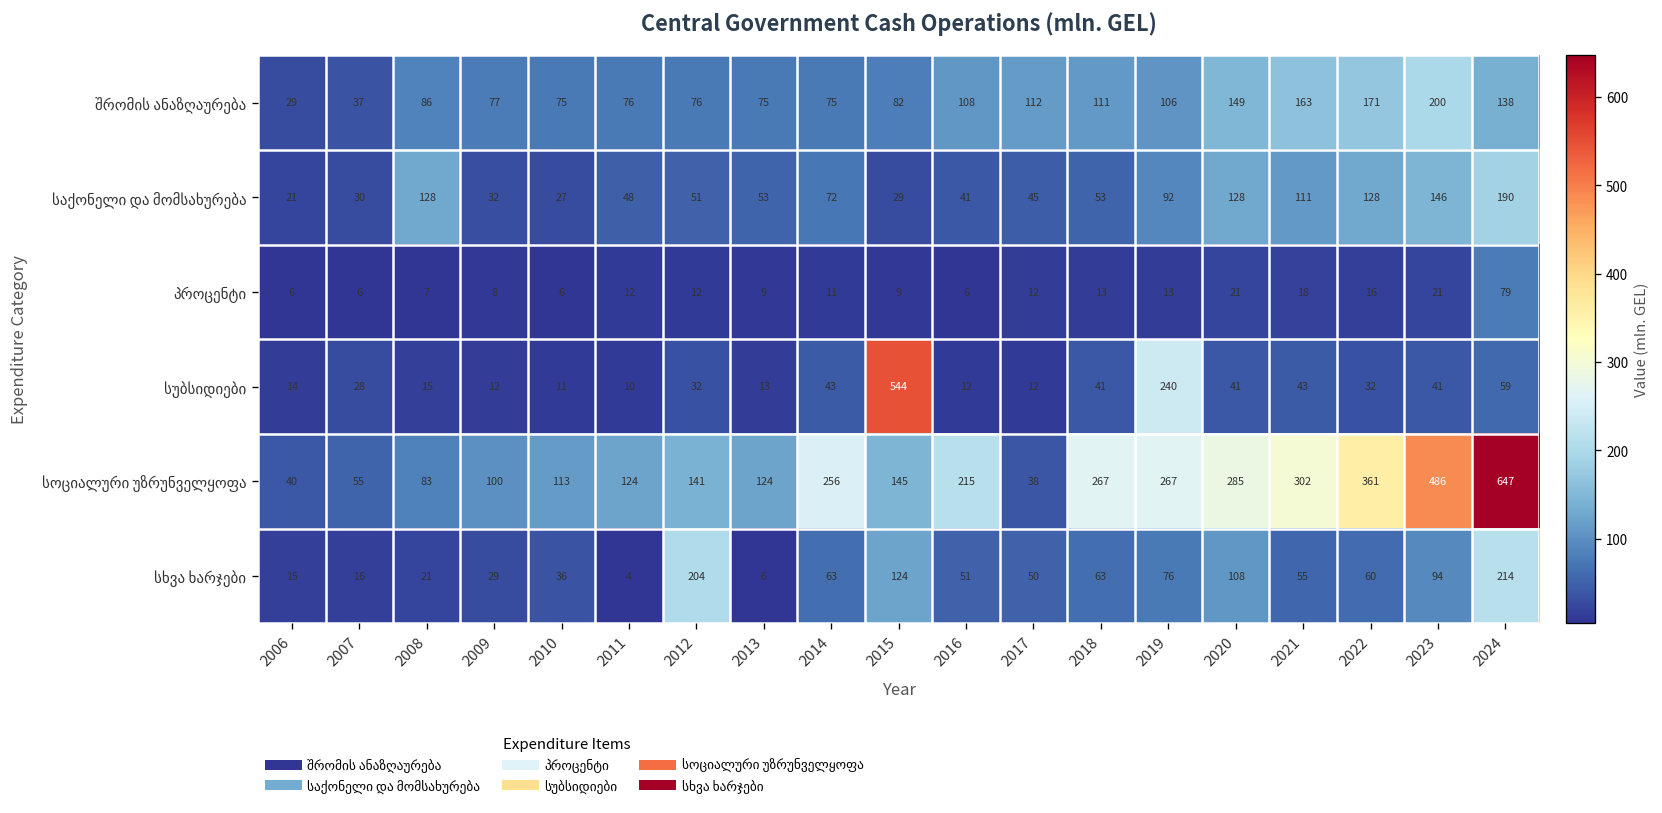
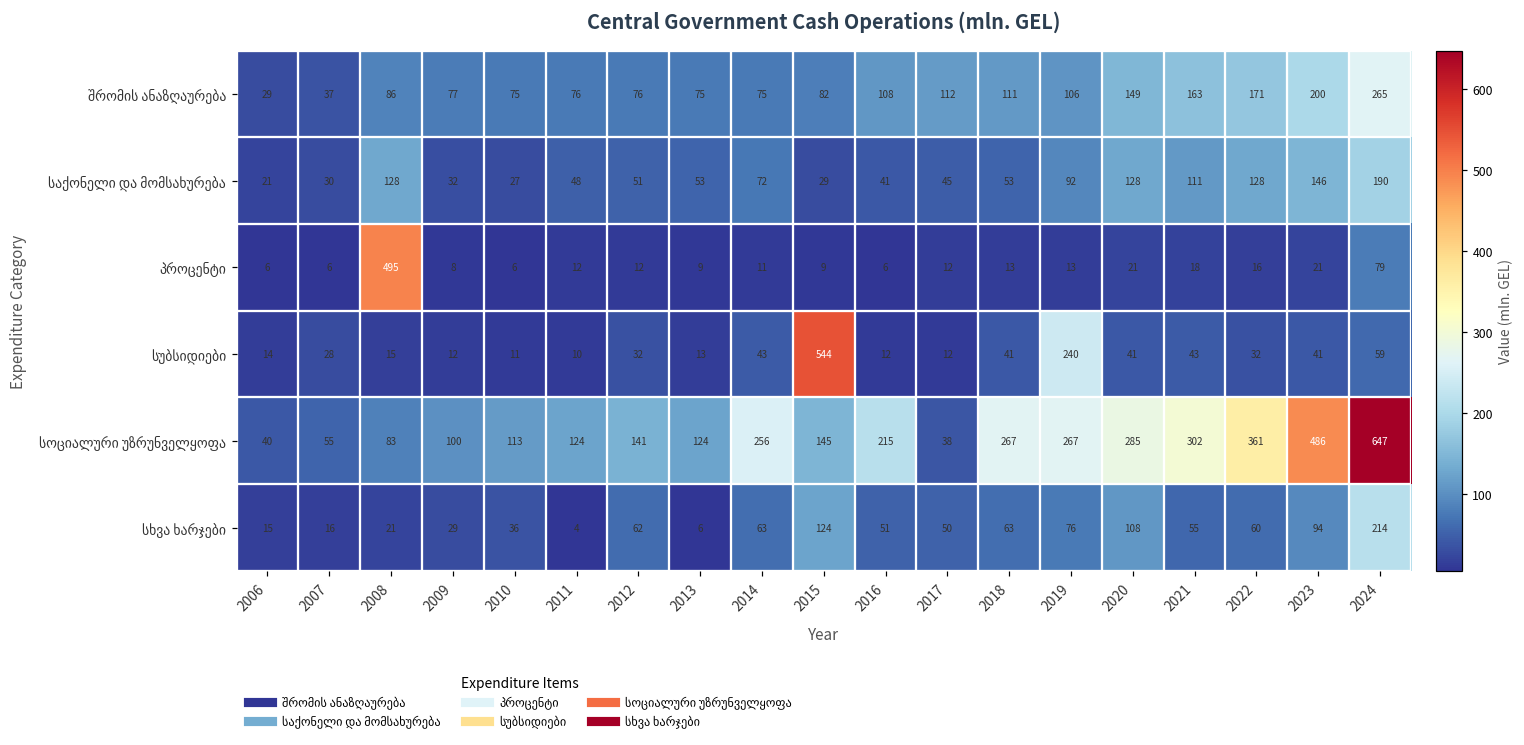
შრომის ანაზღაურება, 2024: 138 -> 265
პროცენტი, 2008: 7 -> 495
სხვა ხარჯები, 2012: 204 -> 62
